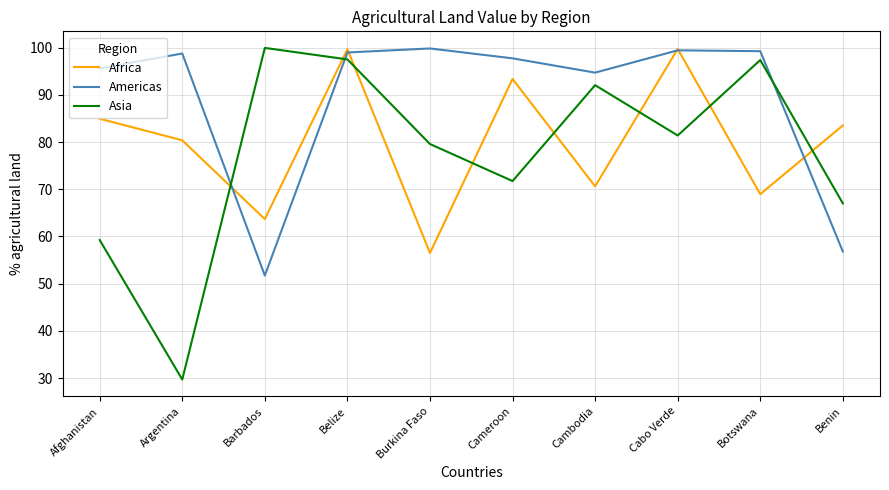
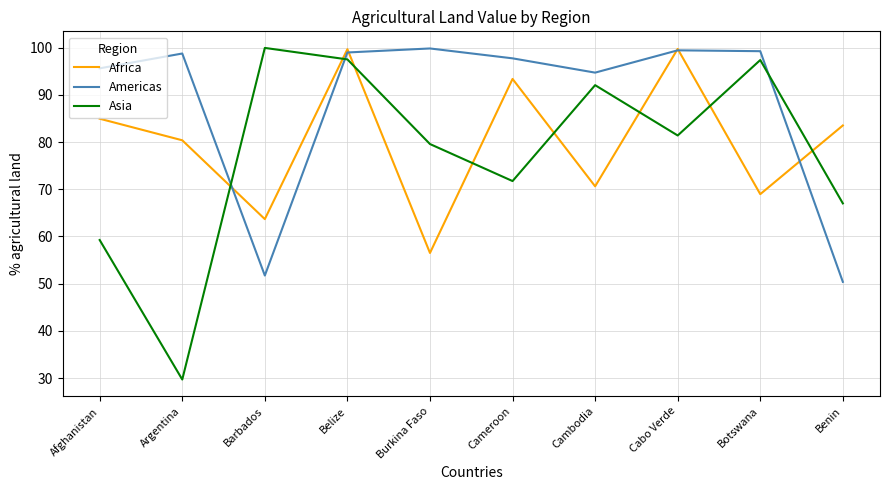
Americas, Benin: 57 -> 50
